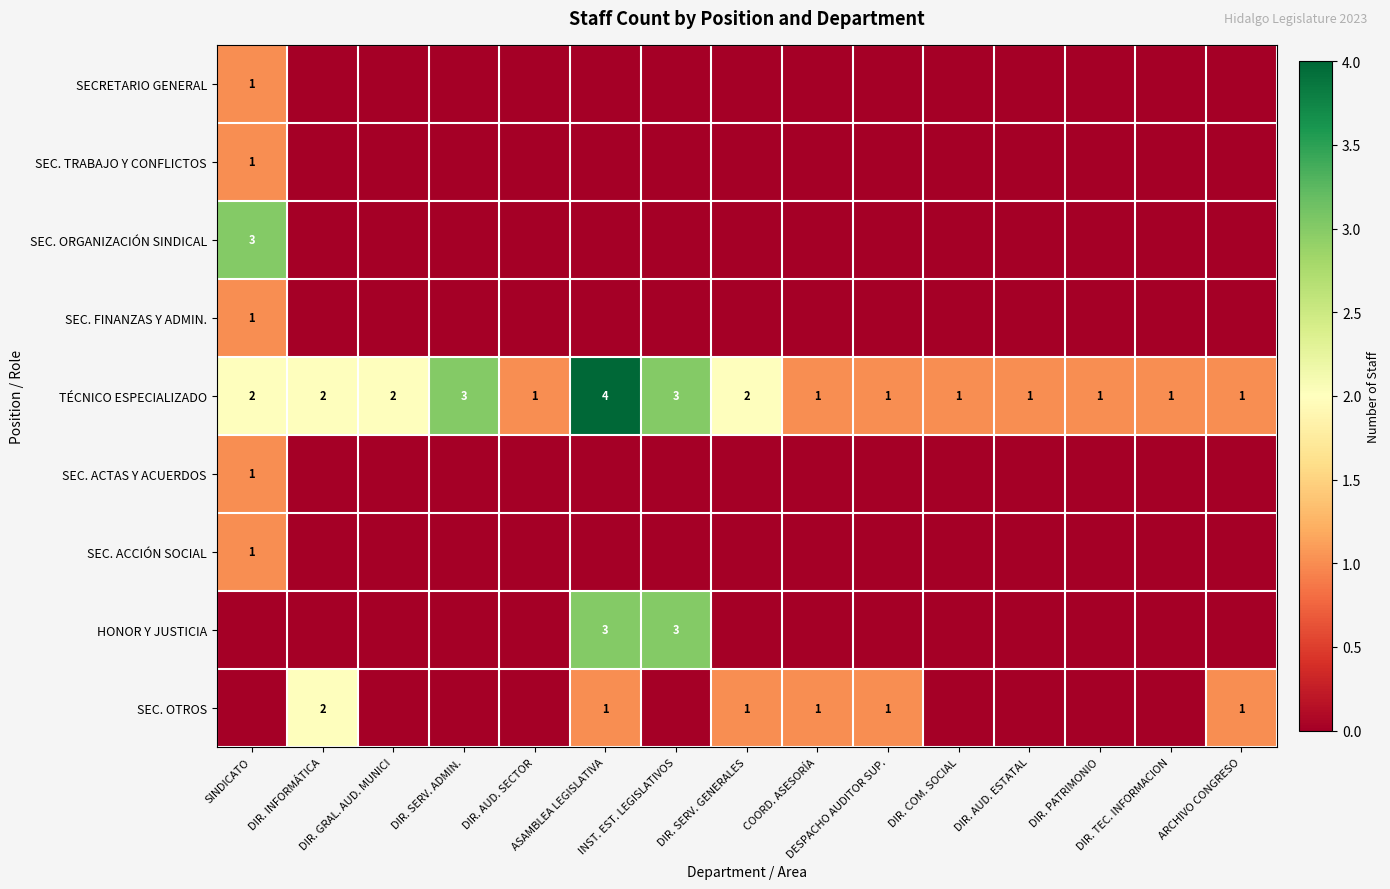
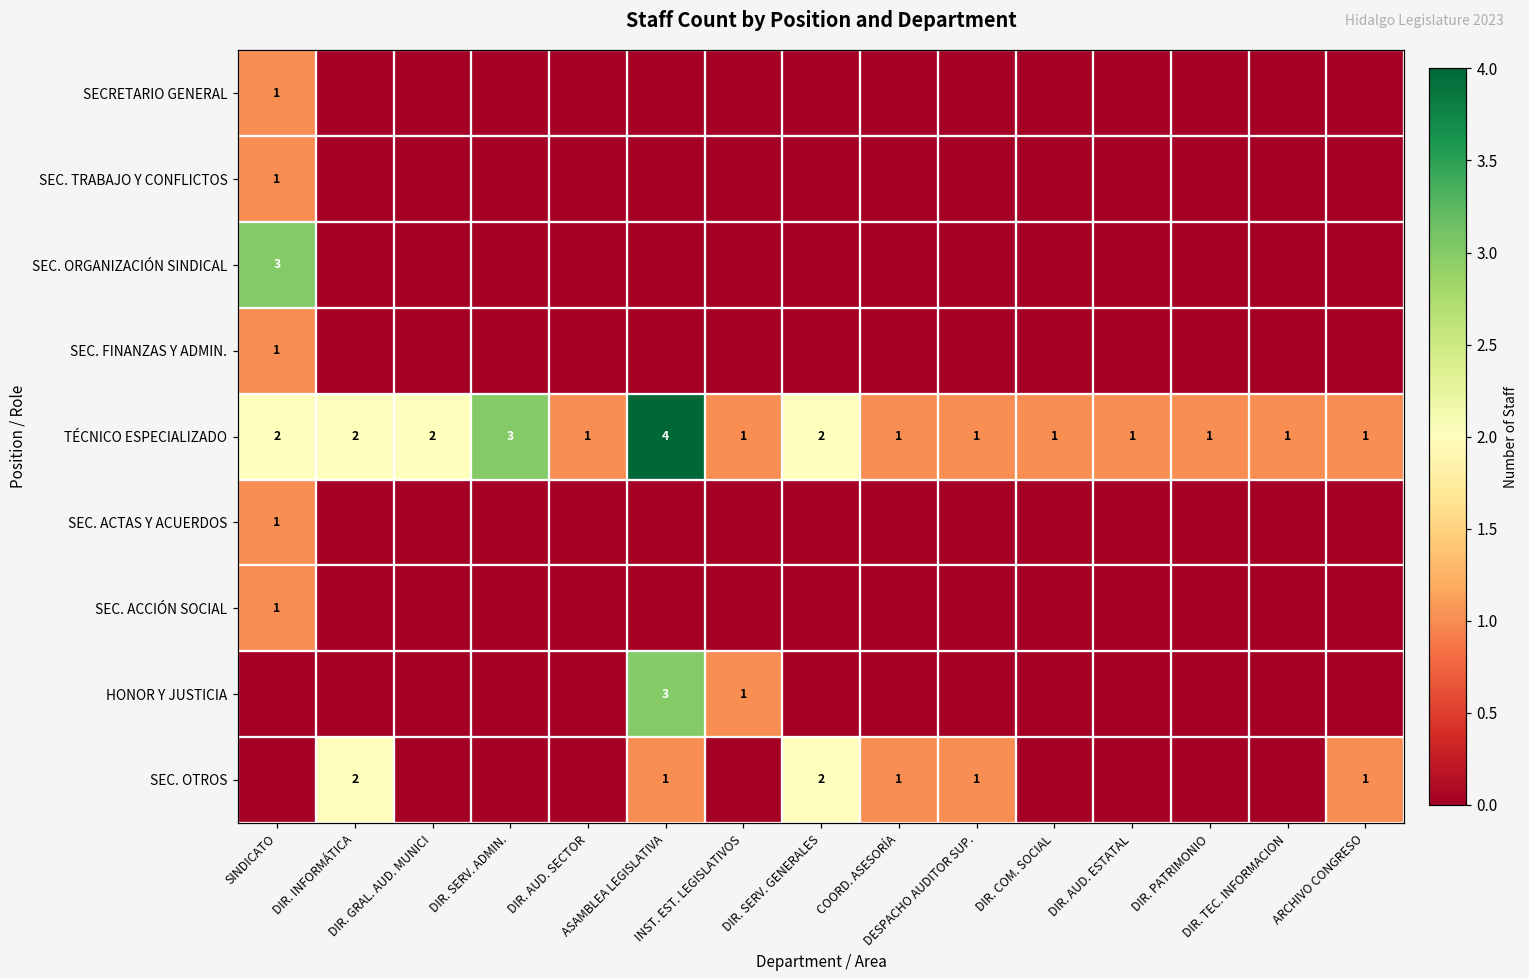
TÉCNICO ESPECIALIZADO, INST. EST. LEGISLATIVOS: 3 -> 1
HONOR Y JUSTICIA, INST. EST. LEGISLATIVOS: 3 -> 1
SEC. OTROS, DIR. SERV. GENERALES: 1 -> 2
